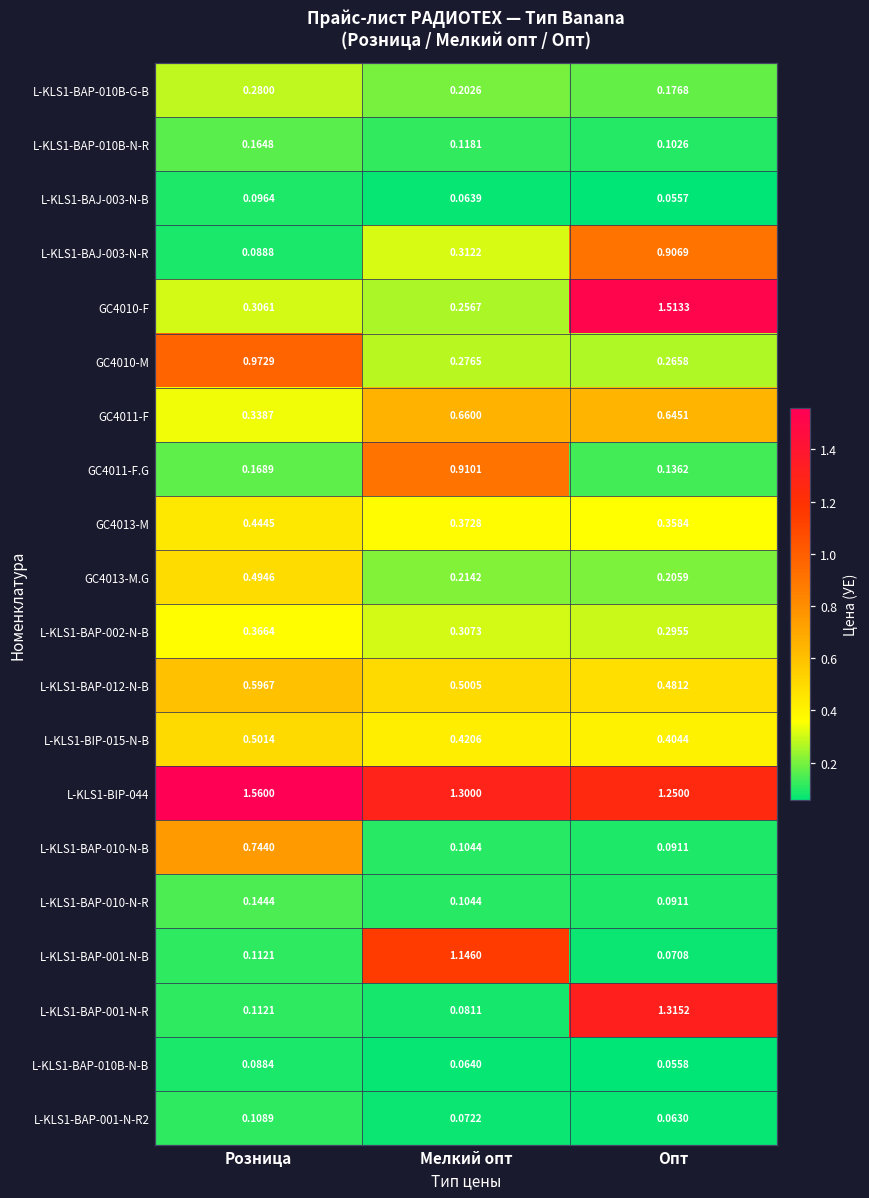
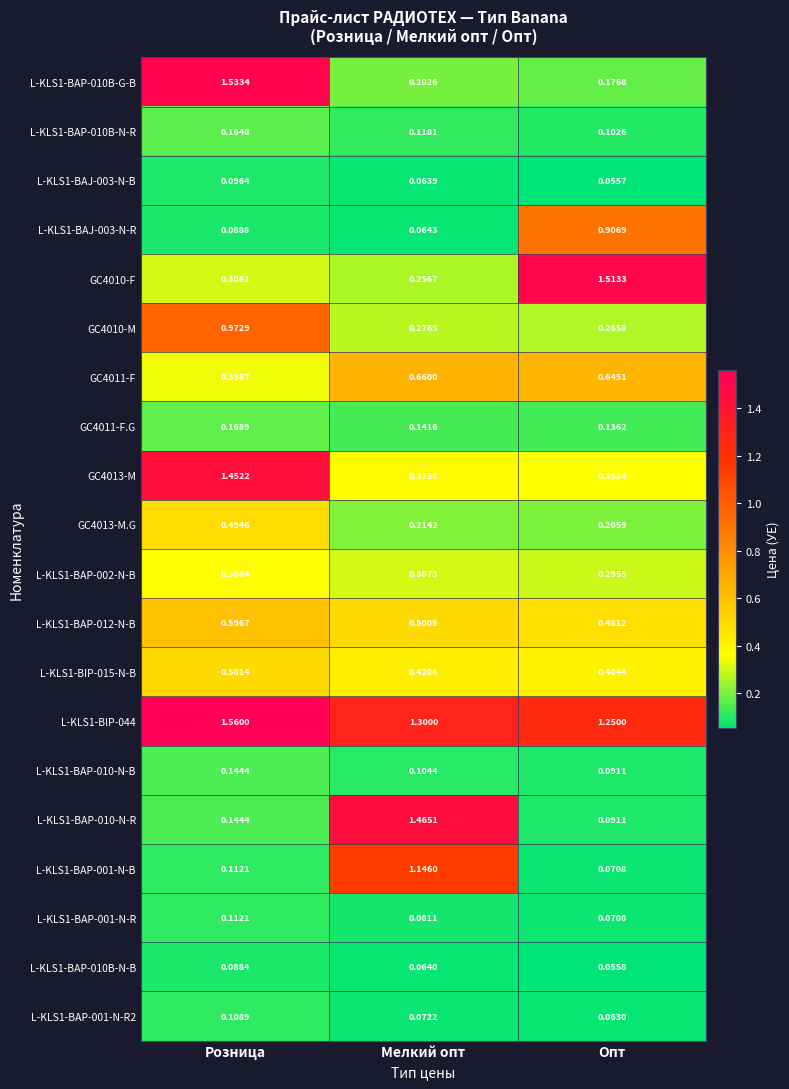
L-KLS1-BAP-010B-G-B, Розница: 0.2800 -> 1.5334
L-KLS1-BAJ-003-N-R, Мелкий опт: 0.3122 -> 0.0643
GC4011-F.G, Мелкий опт: 0.9101 -> 0.1416
GC4013-M, Розница: 0.4445 -> 1.4522
L-KLS1-BAP-010-N-B, Розница: 0.7440 -> 0.1444
L-KLS1-BAP-010-N-R, Мелкий опт: 0.1044 -> 1.4651
L-KLS1-BAP-001-N-R, Опт: 1.3152 -> 0.0708
